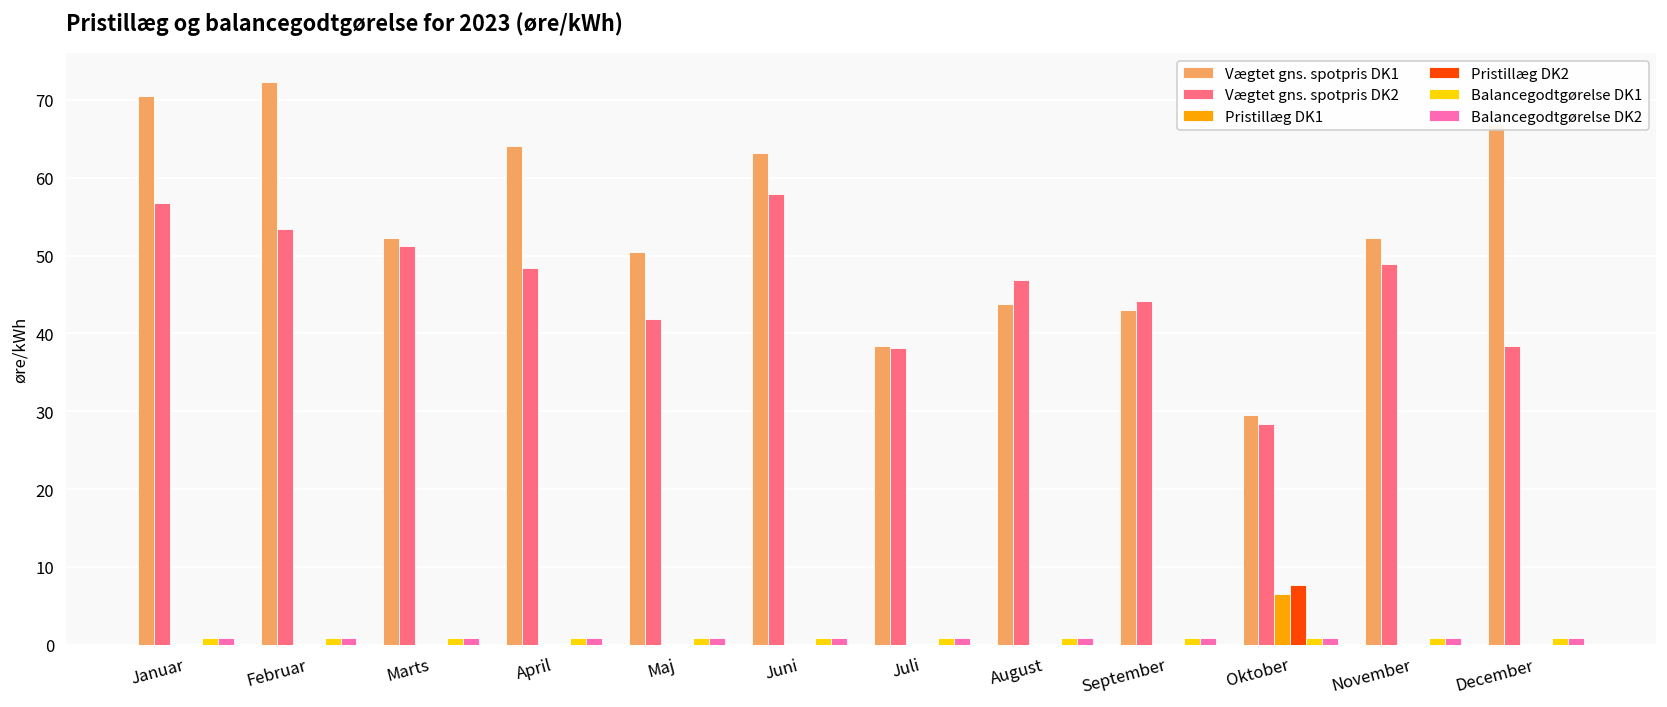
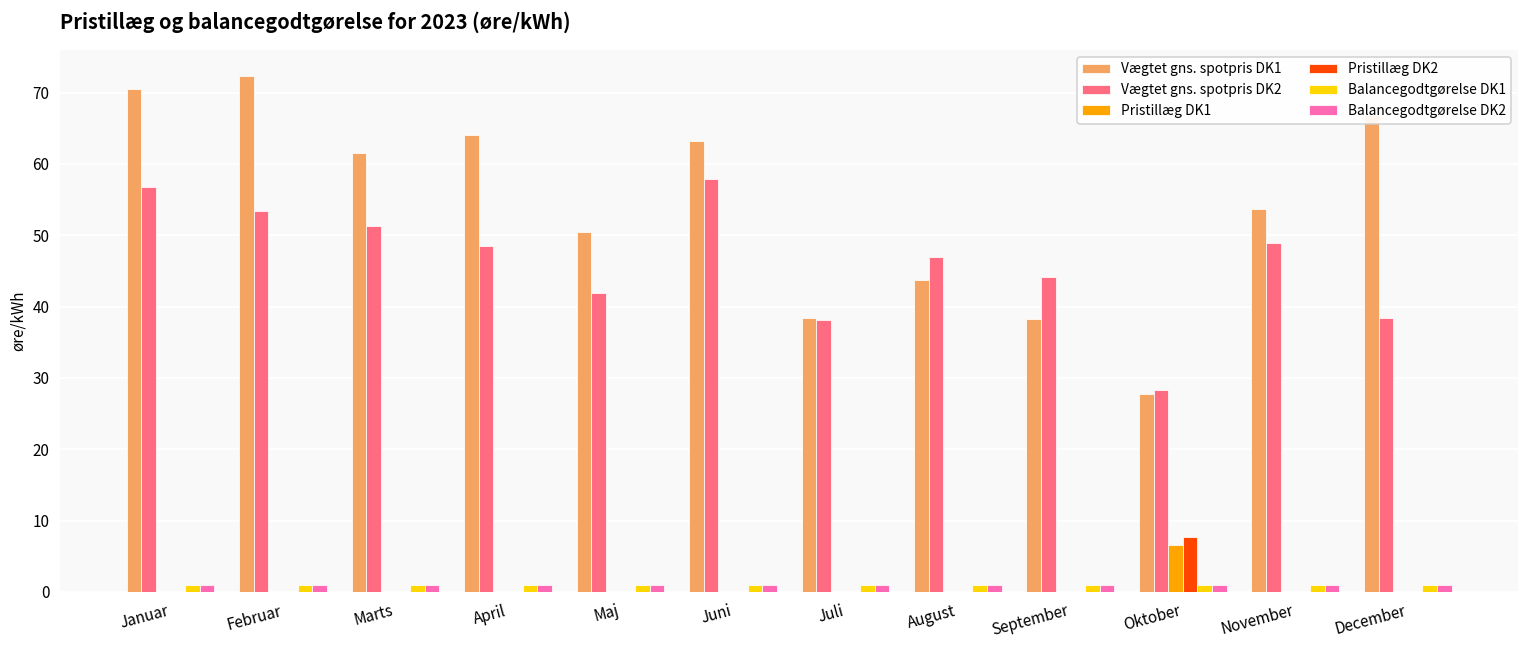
Vægtet gns. spotpris DK1, Marts: 52 -> 61
Vægtet gns. spotpris DK1, September: 43 -> 38
Vægtet gns. spotpris DK1, Oktober: 29 -> 28
Vægtet gns. spotpris DK1, November: 52 -> 54
